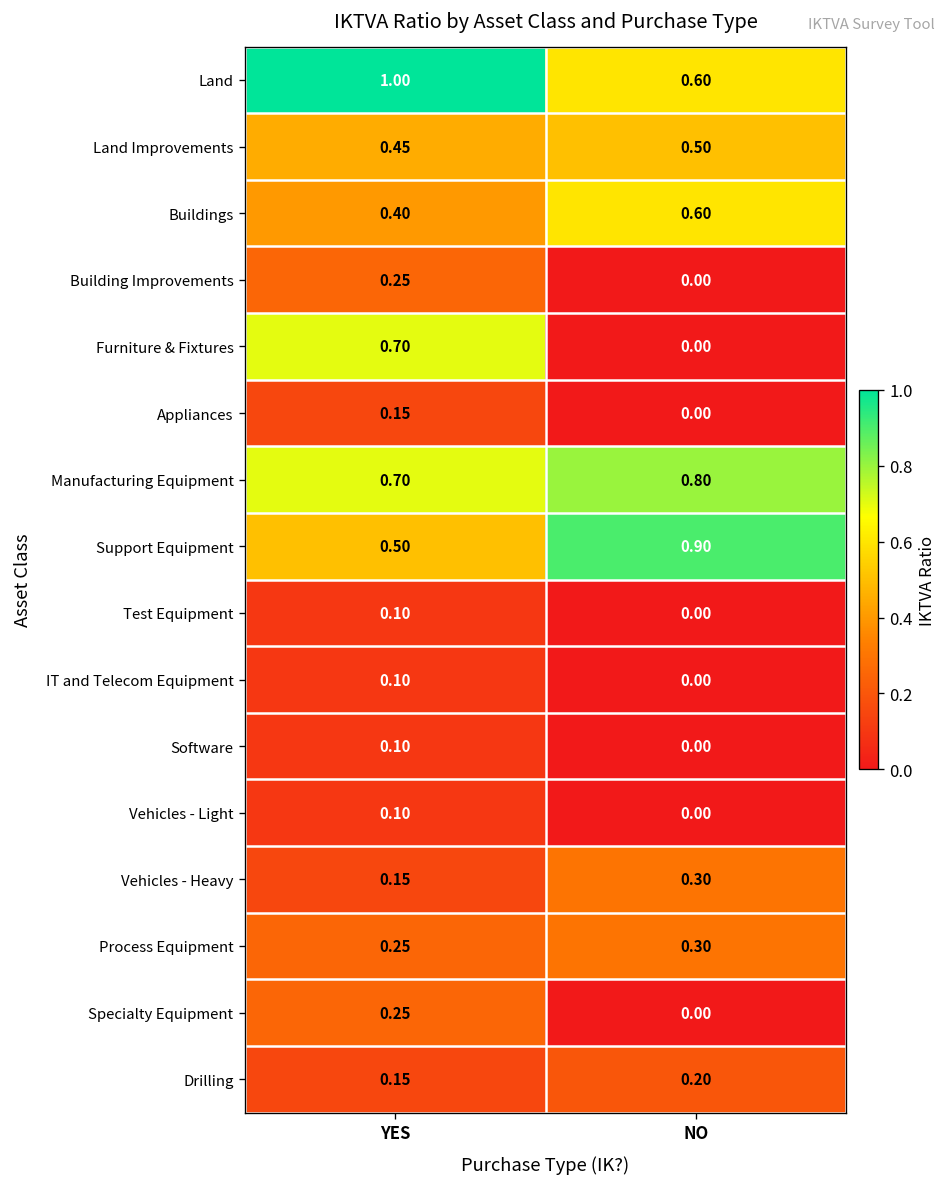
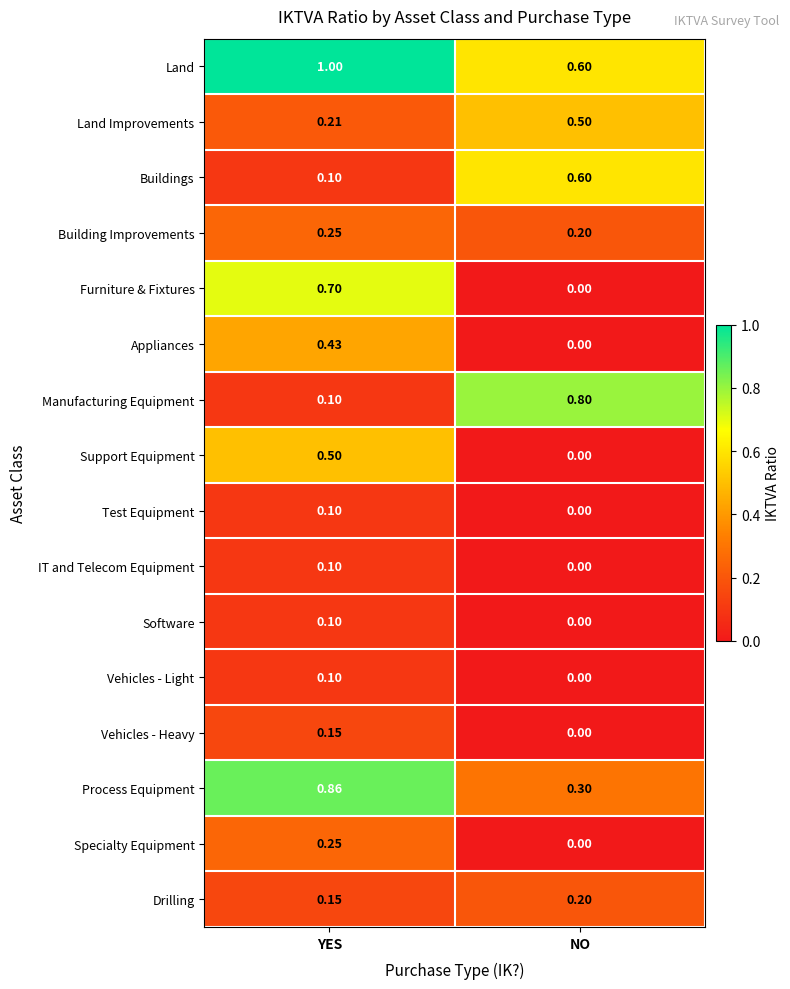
Land Improvements, YES: 0.45 -> 0.21
Buildings, YES: 0.40 -> 0.10
Building Improvements, NO: 0.00 -> 0.20
Appliances, YES: 0.15 -> 0.43
Manufacturing Equipment, YES: 0.70 -> 0.10
Support Equipment, NO: 0.90 -> 0.00
Vehicles - Heavy, NO: 0.30 -> 0.00
Process Equipment, YES: 0.25 -> 0.86
